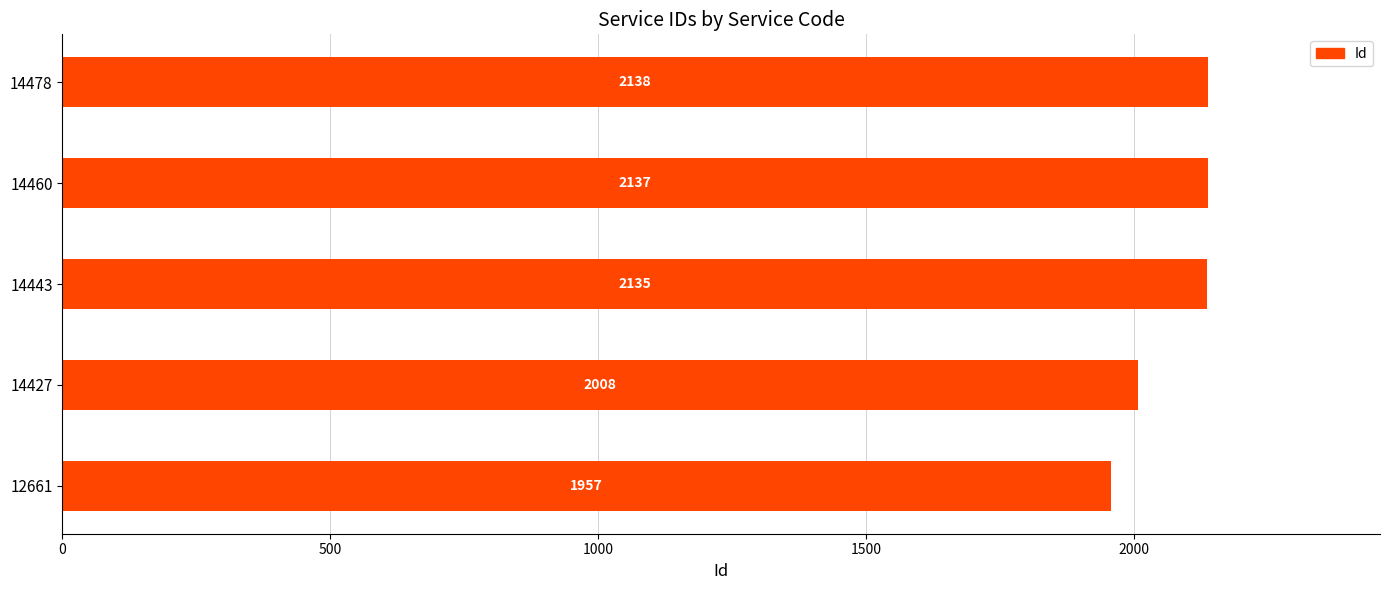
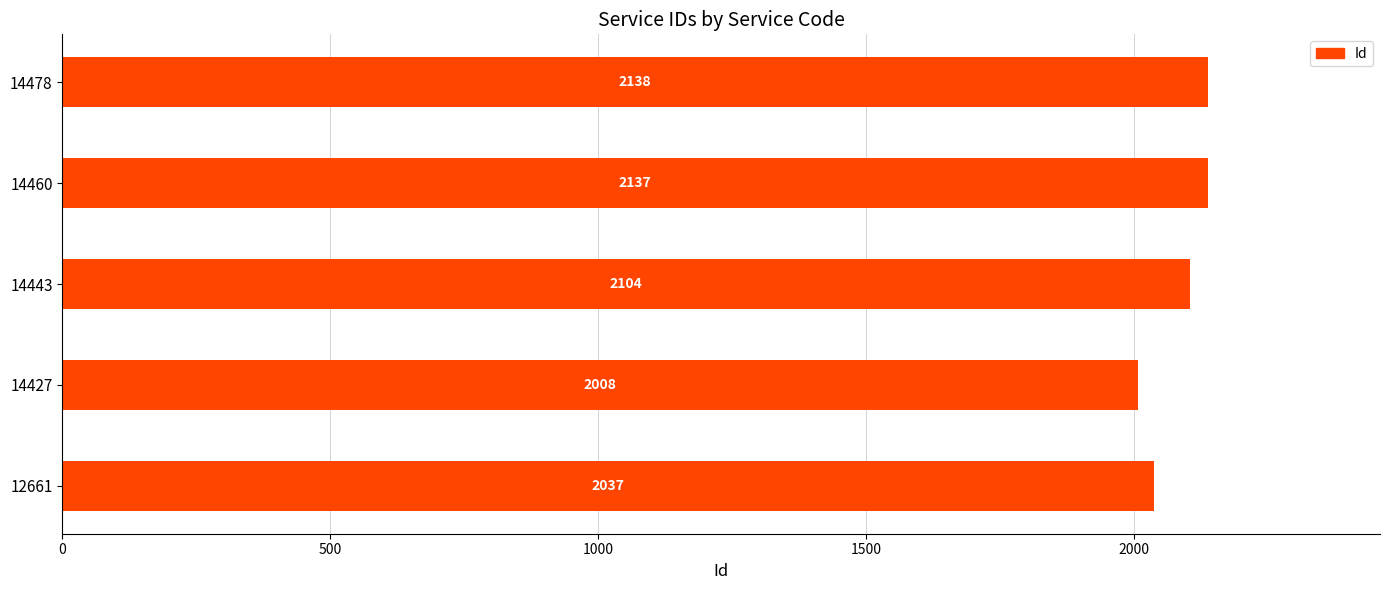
14443: 2135 -> 2104
12661: 1957 -> 2037
